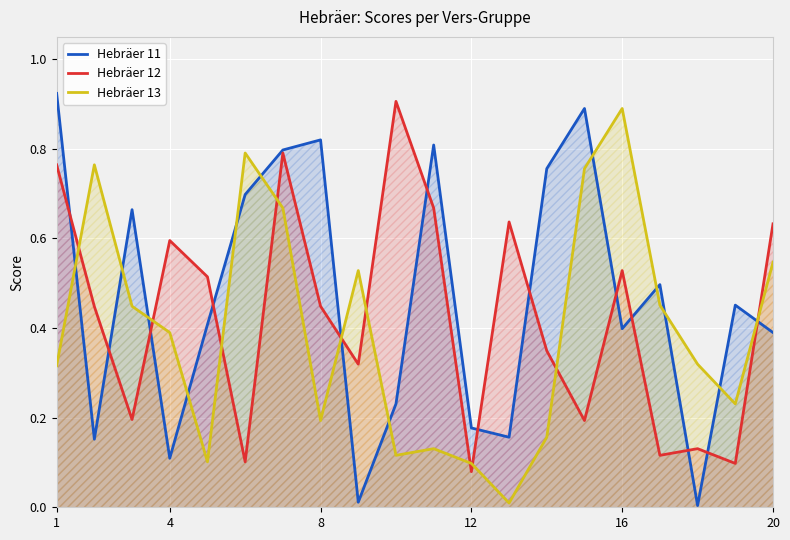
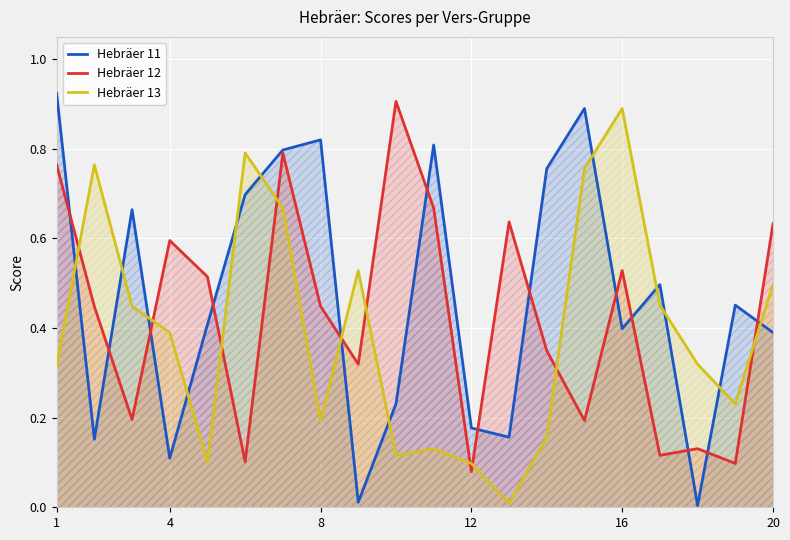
Hebräer 13, 20: 0.55 -> 0.50
